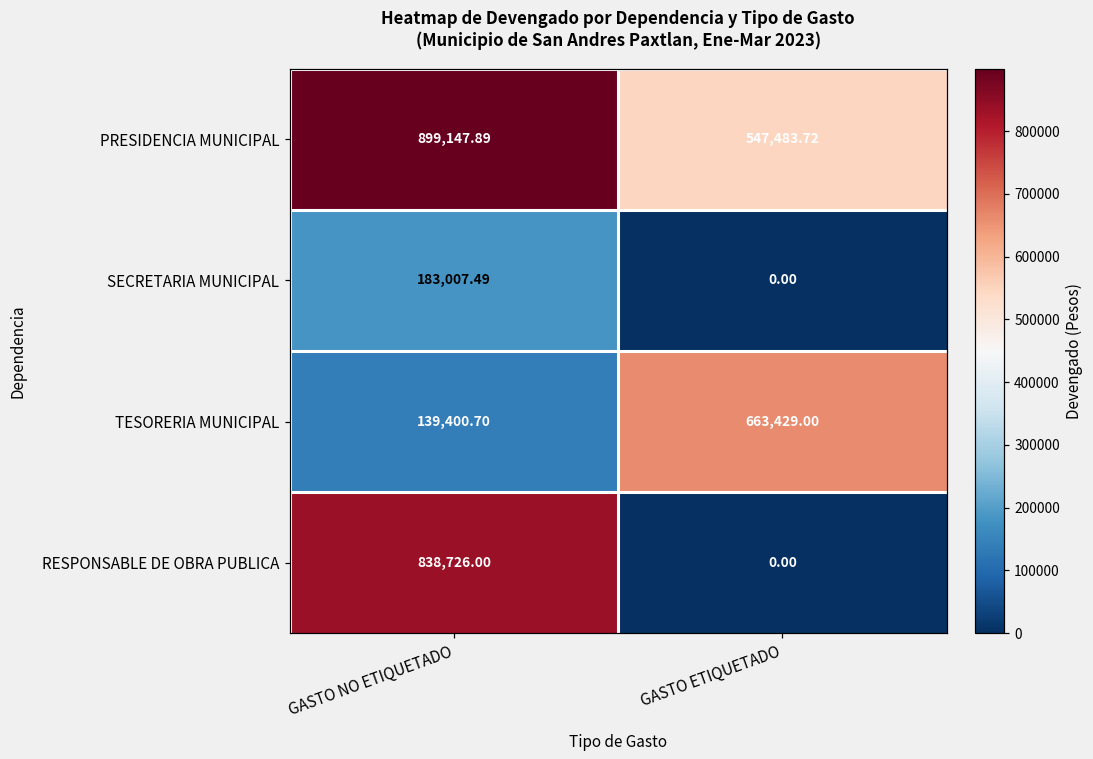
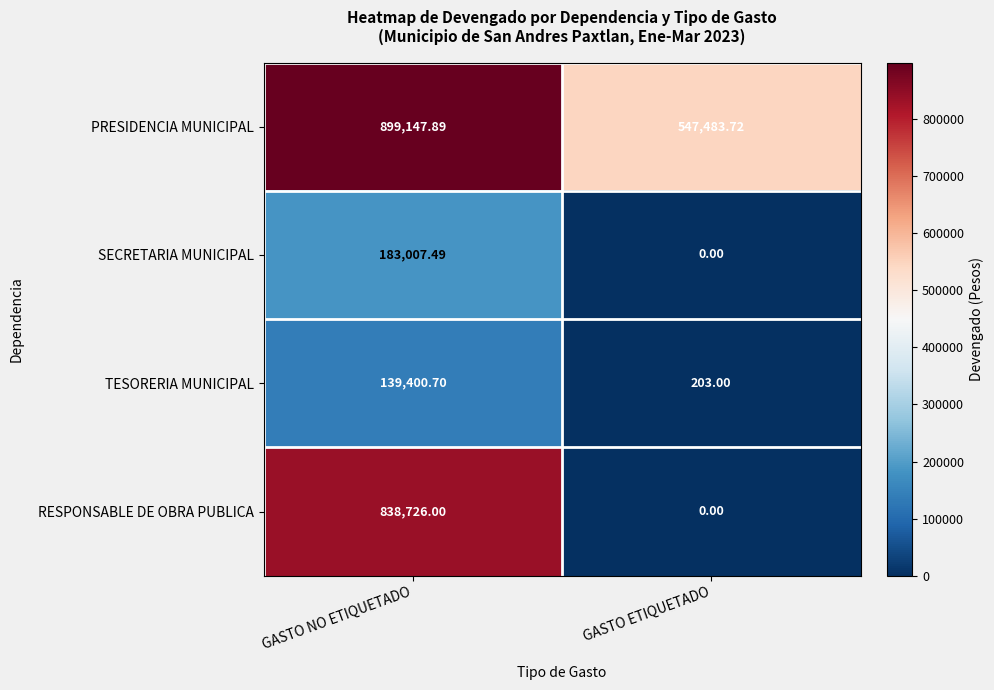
TESORERIA MUNICIPAL, GASTO ETIQUETADO: 663,429.00 -> 203.00
